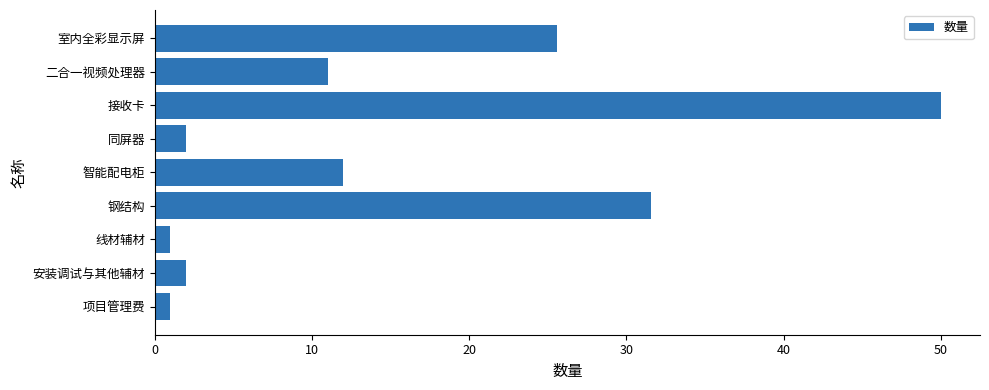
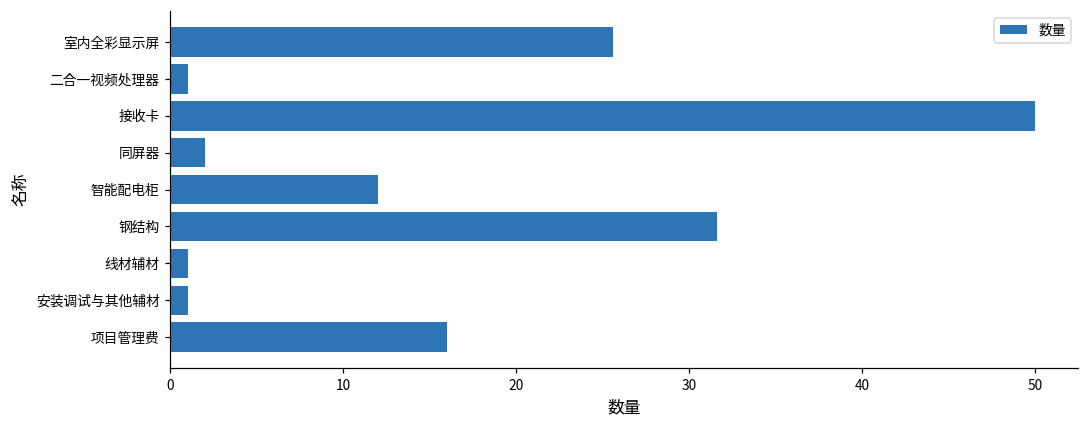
二合一视频处理器: 11 -> 1
安装调试与其他辅材: 2 -> 1
项目管理费: 1 -> 16
